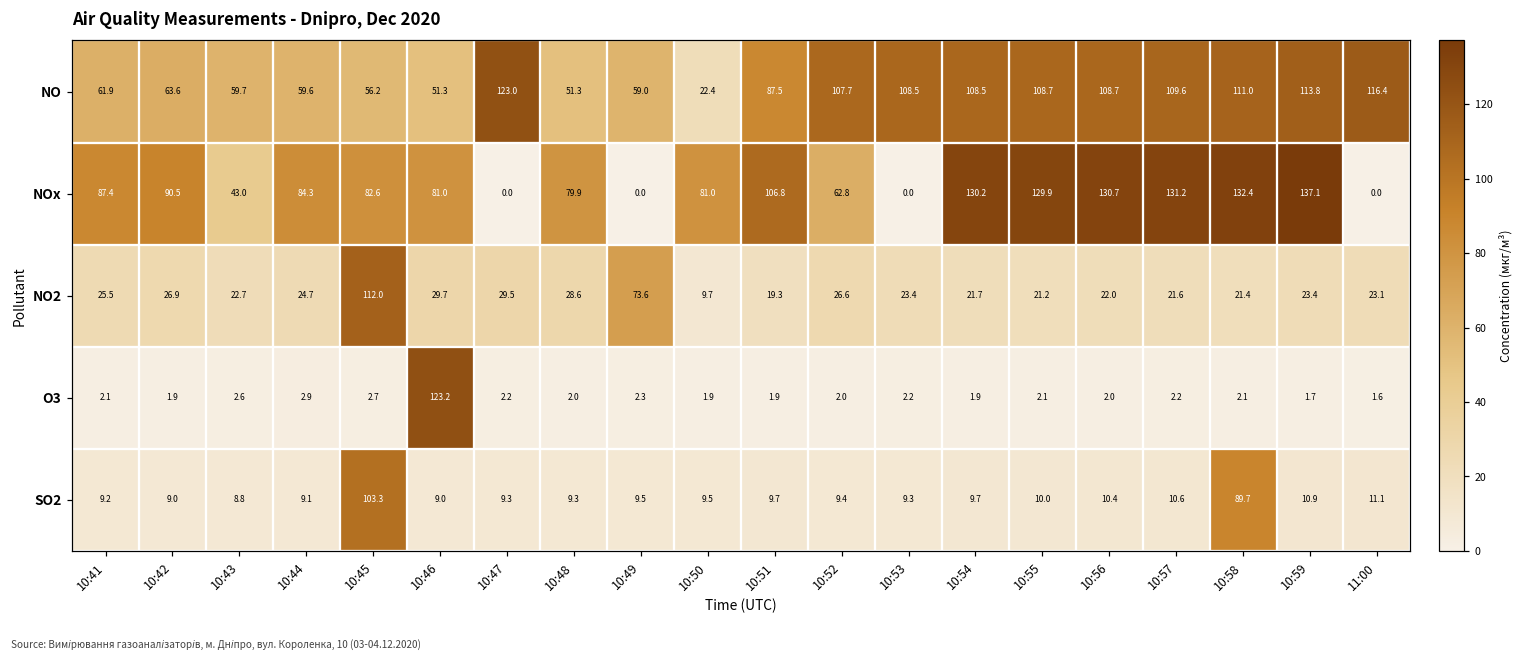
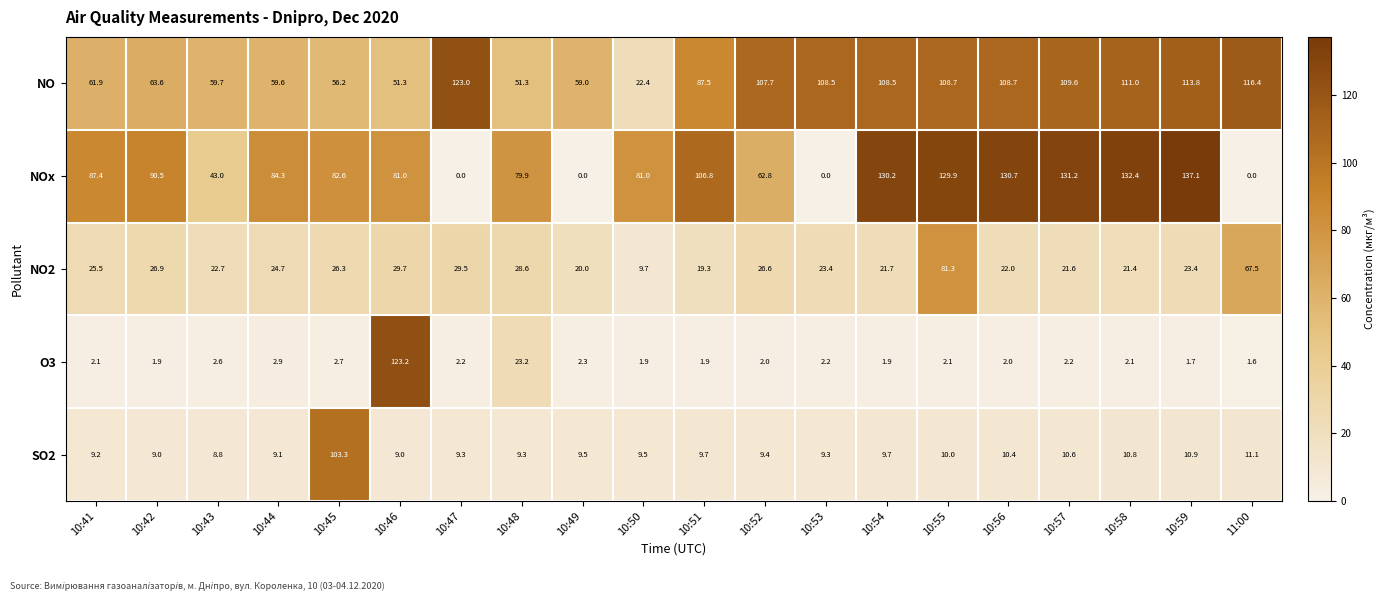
NO2, 10:45: 112.0 -> 26.3
NO2, 10:49: 73.6 -> 20.0
NO2, 10:55: 21.2 -> 81.3
NO2, 11:00: 23.1 -> 67.5
O3, 10:48: 2.0 -> 23.2
SO2, 10:58: 89.7 -> 10.8
